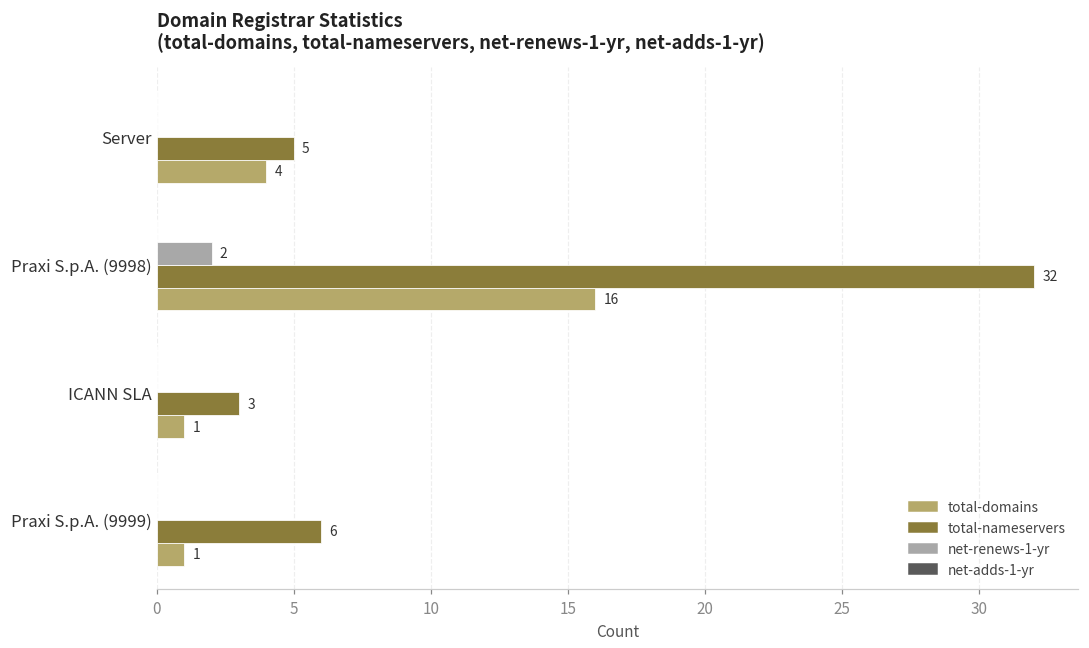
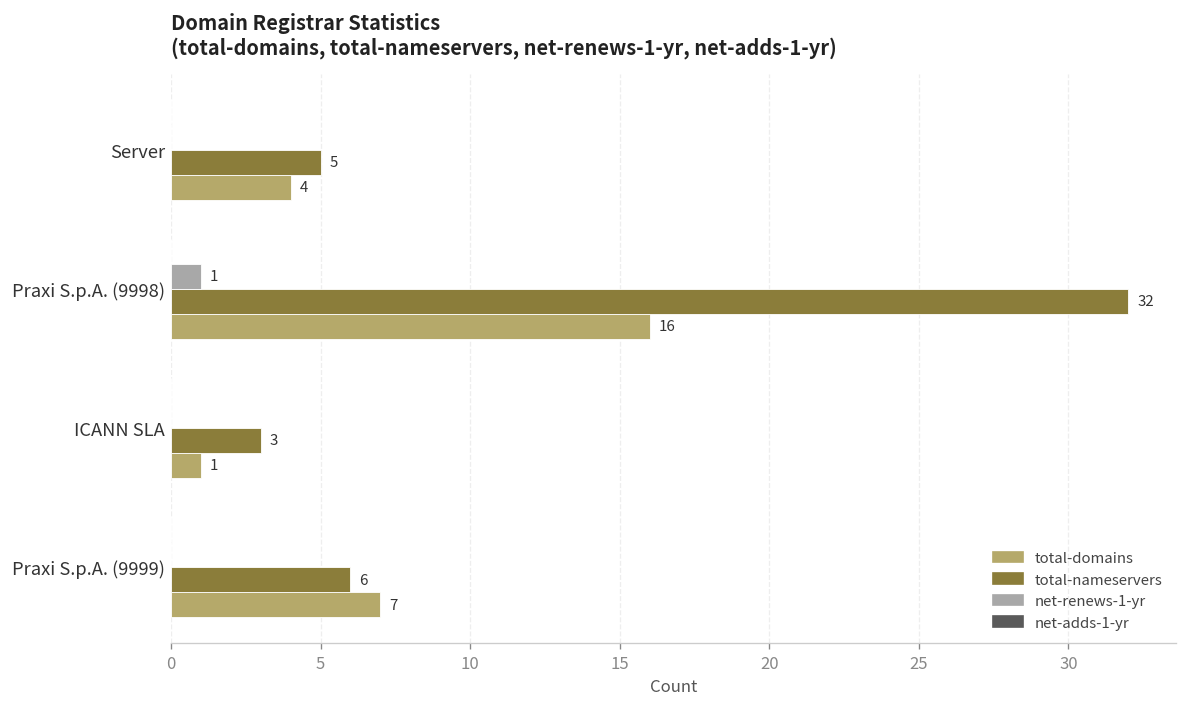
net-renews-1-yr, Praxi S.p.A. (9998): 2 -> 1
total-domains, Praxi S.p.A. (9999): 1 -> 7
